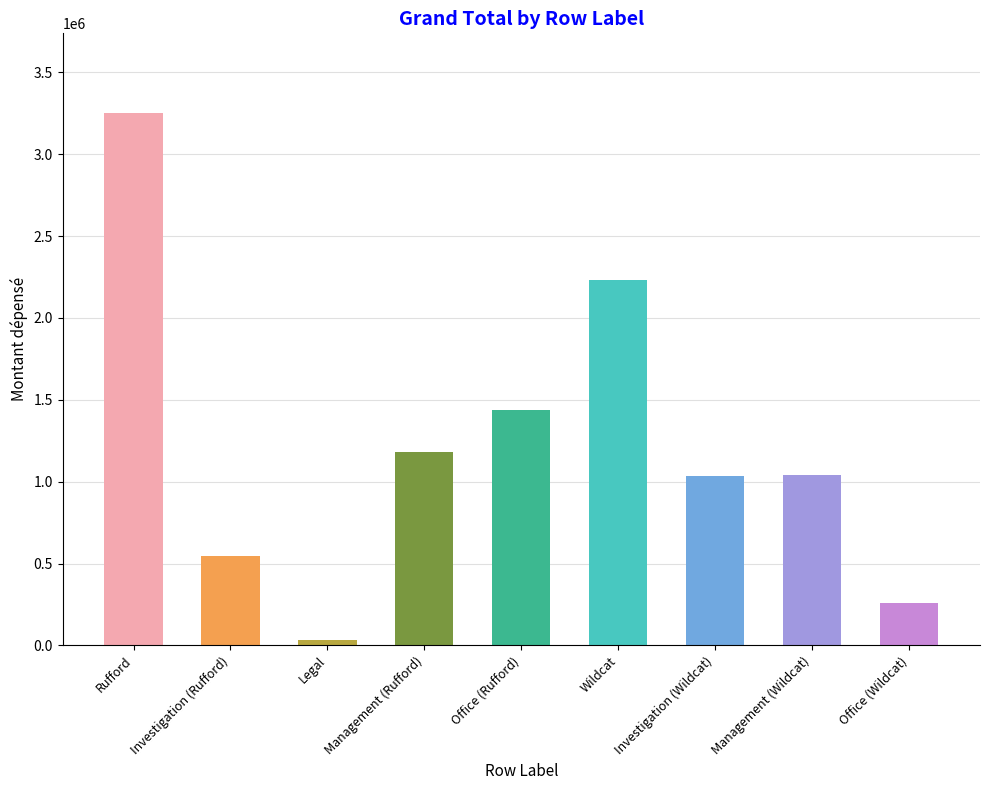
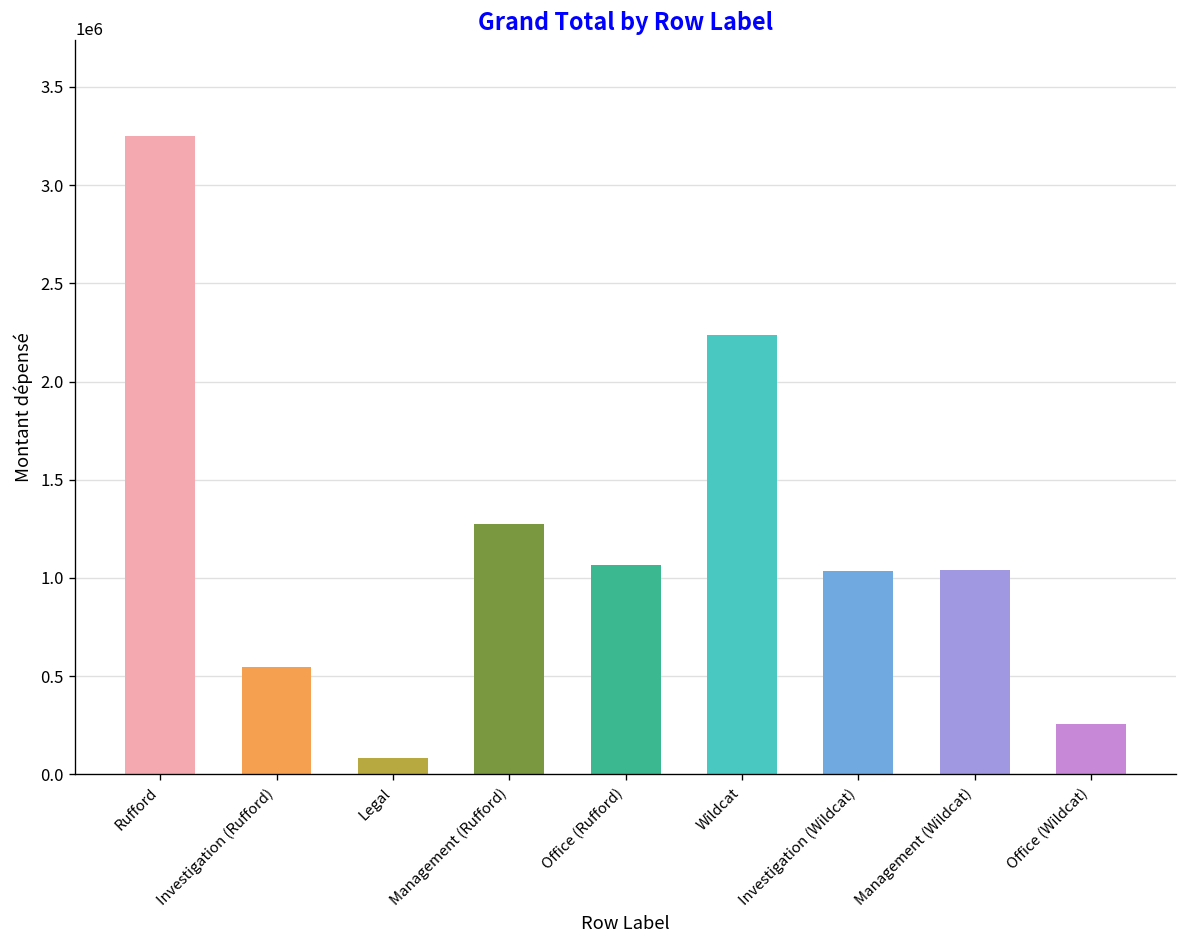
Legal: 30000 -> 80000
Management (Rufford): 1180000 -> 1280000
Office (Rufford): 1440000 -> 1060000
